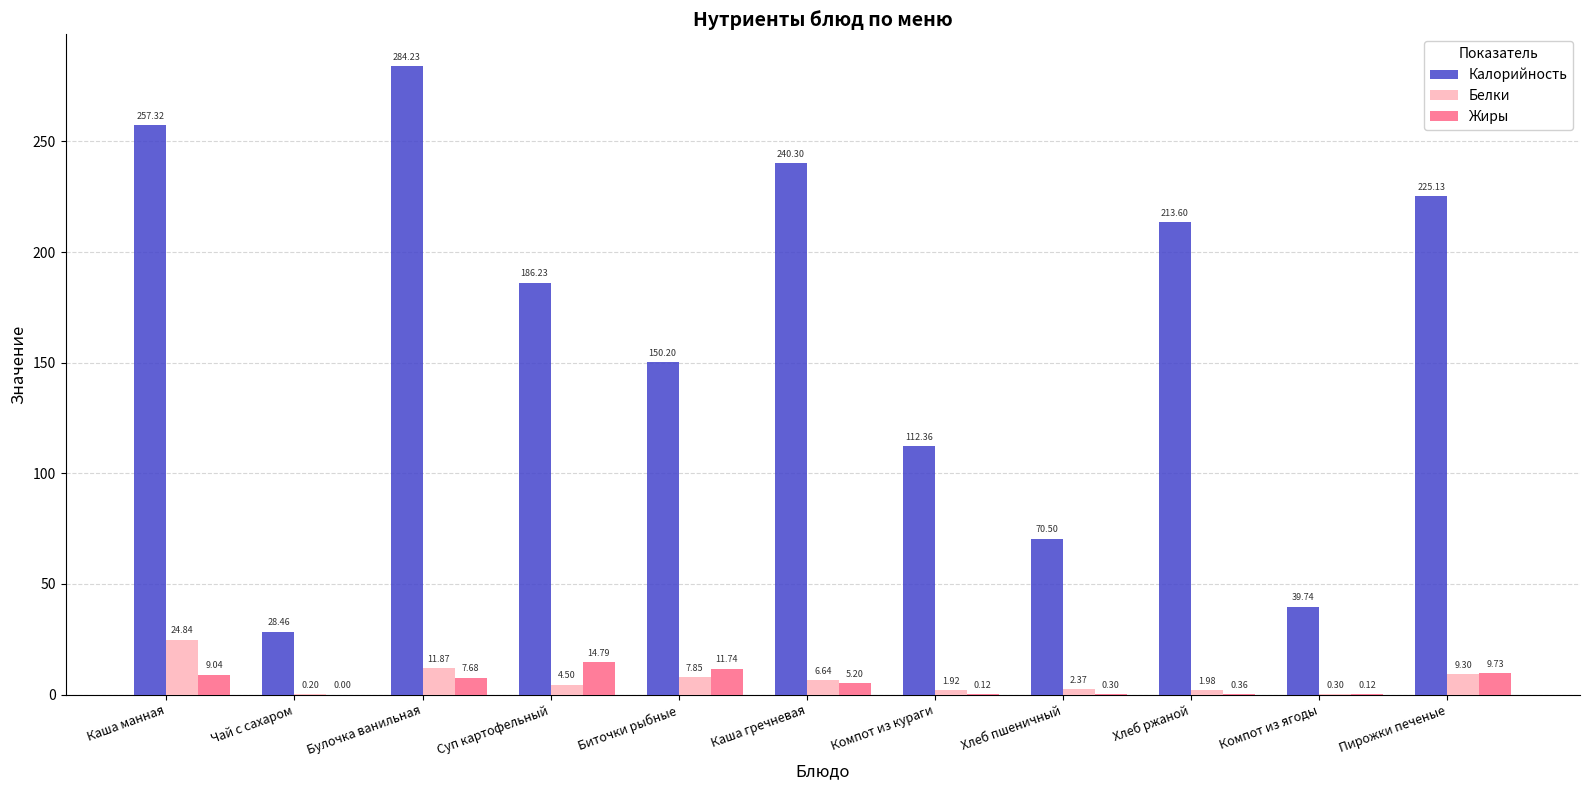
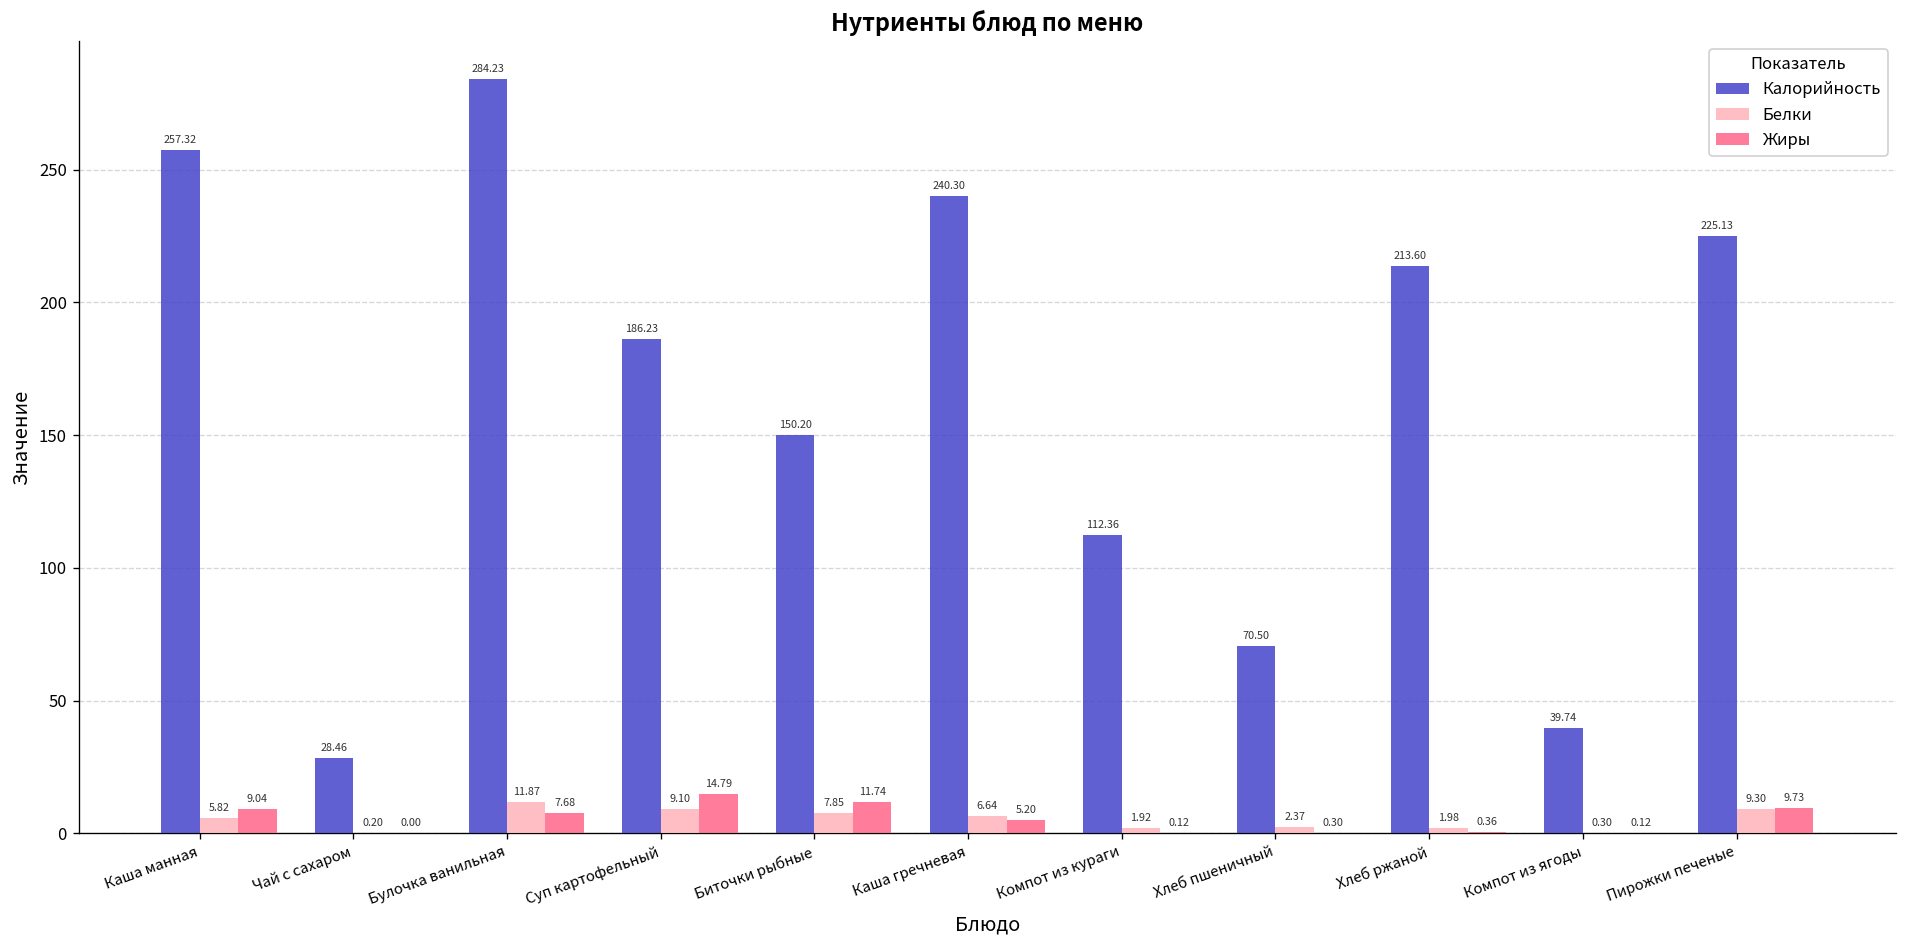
Белки, Каша манная: 24.84 -> 5.82
Белки, Суп картофельный: 4.50 -> 9.10
